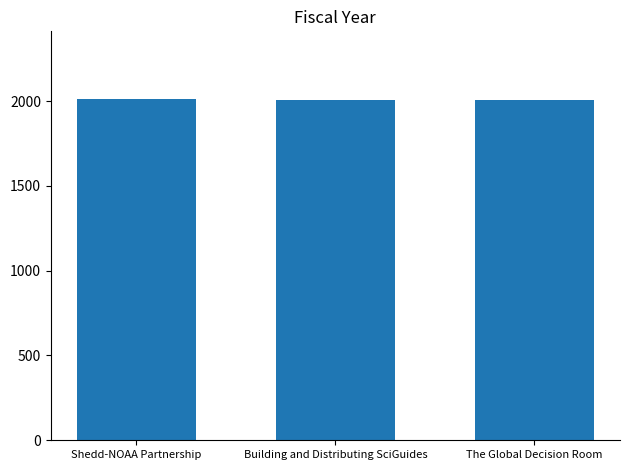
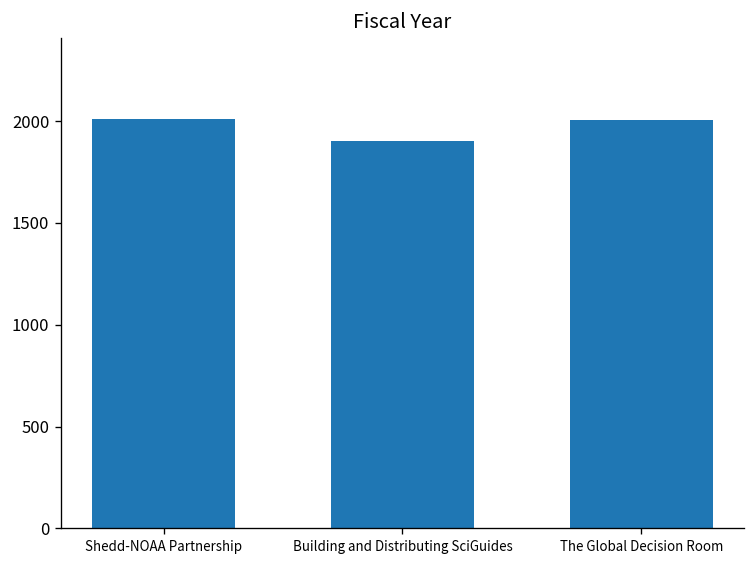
Building and Distributing SciGuides: 2010 -> 1910
